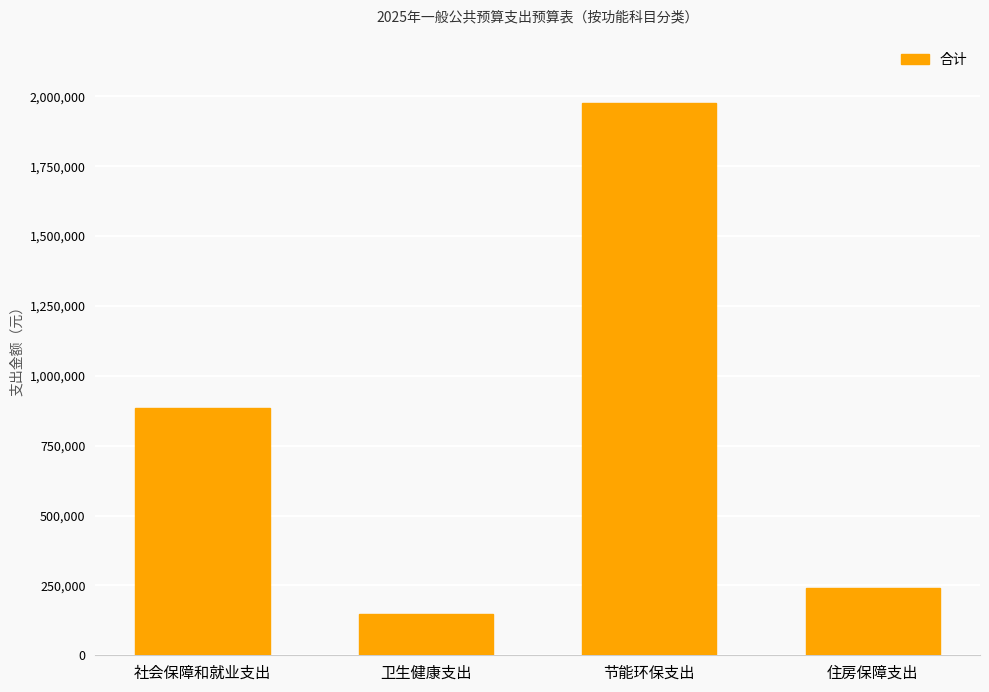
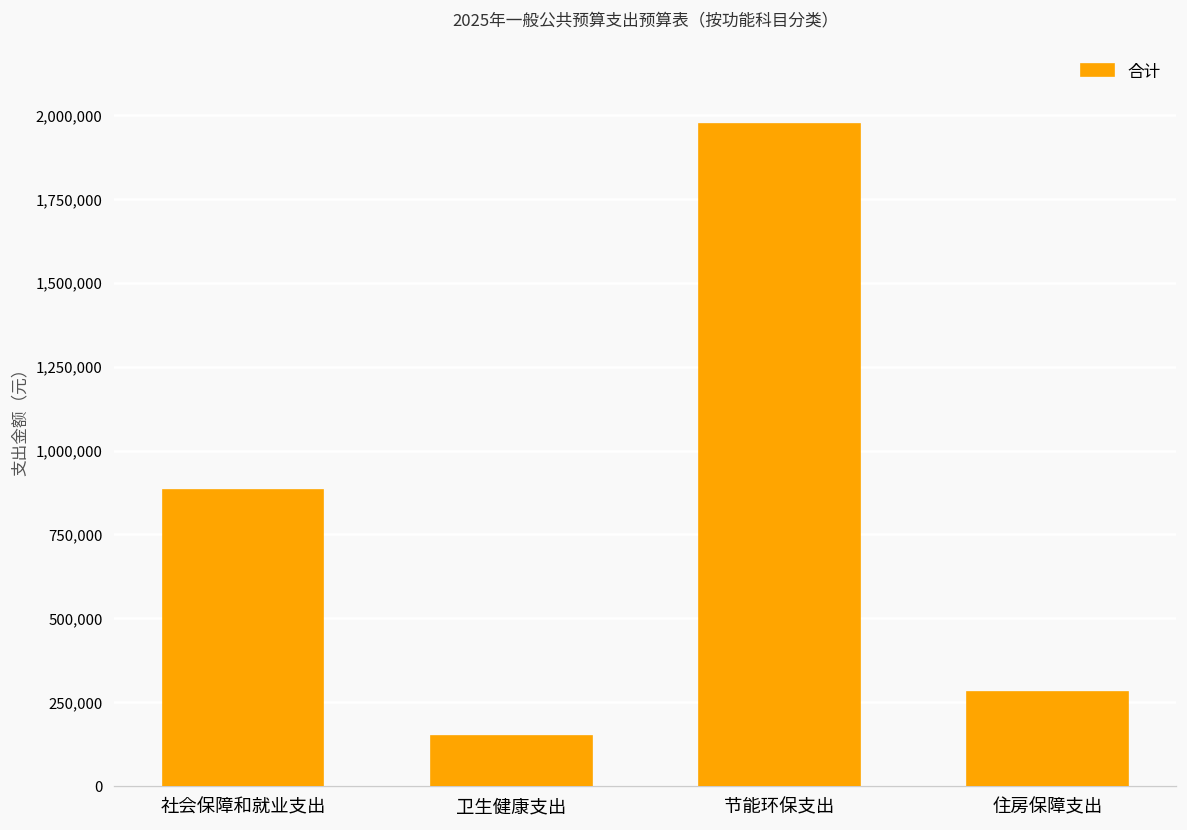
住房保障支出: 240,000 -> 280,000
